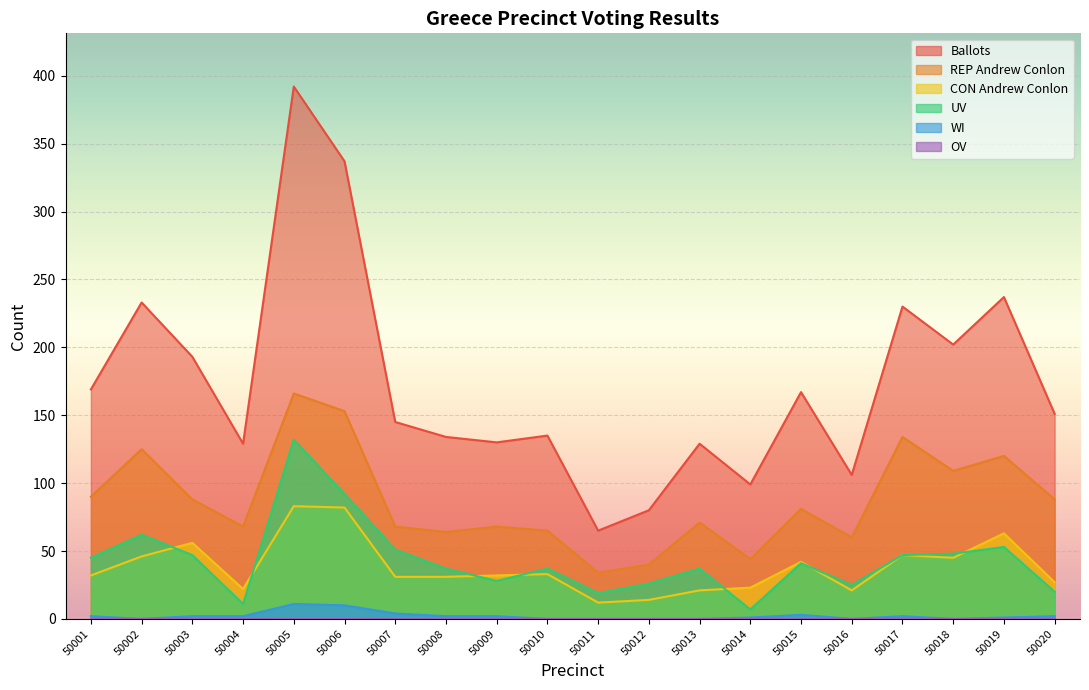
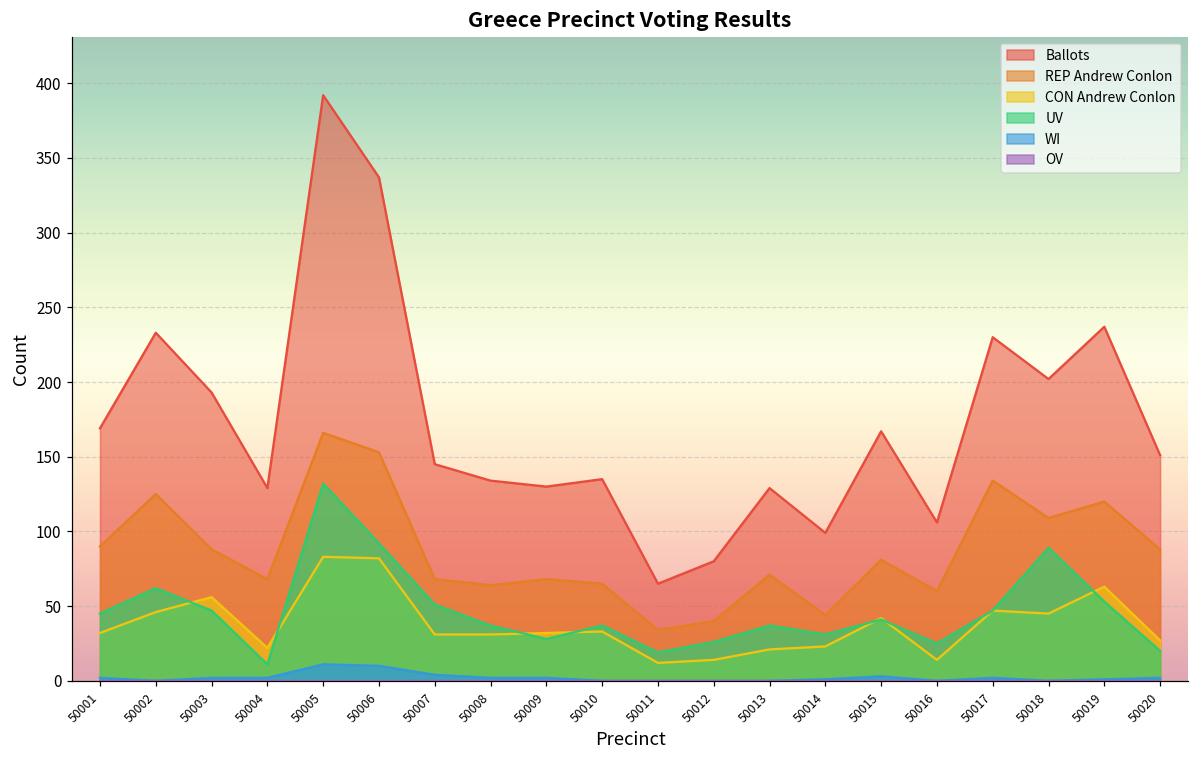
UV, 50014: 7 -> 31
CON Andrew Conlon, 50016: 21 -> 14
UV, 50018: 48 -> 89
